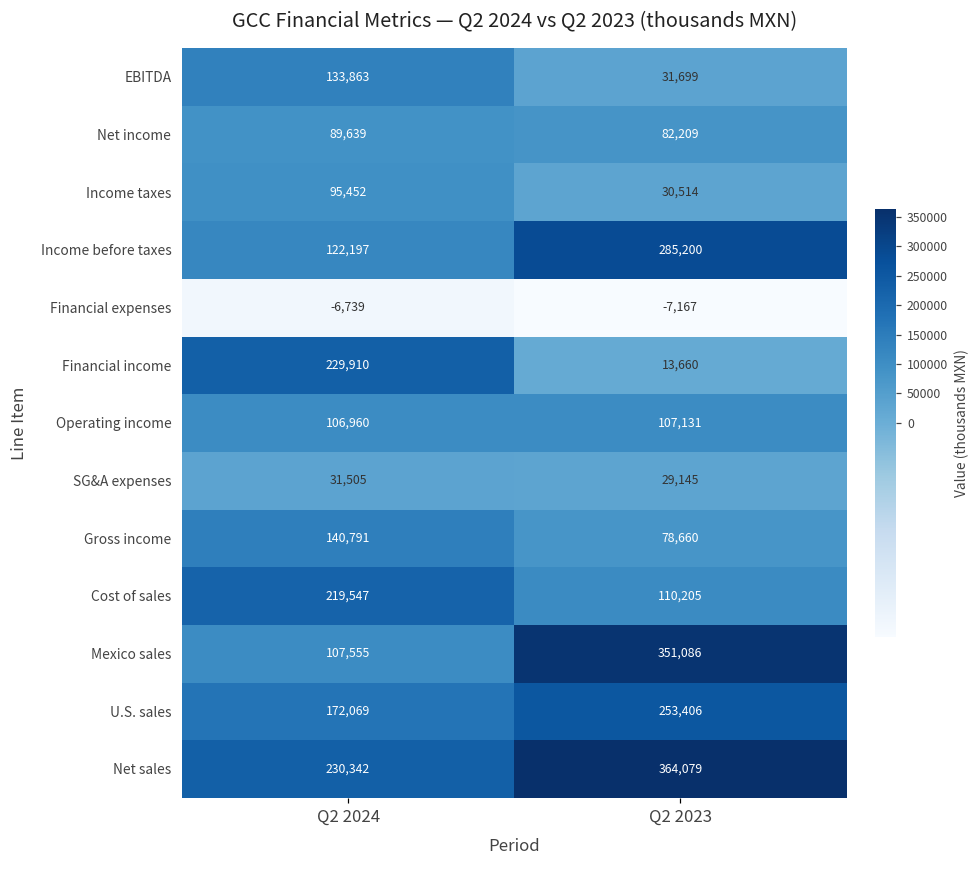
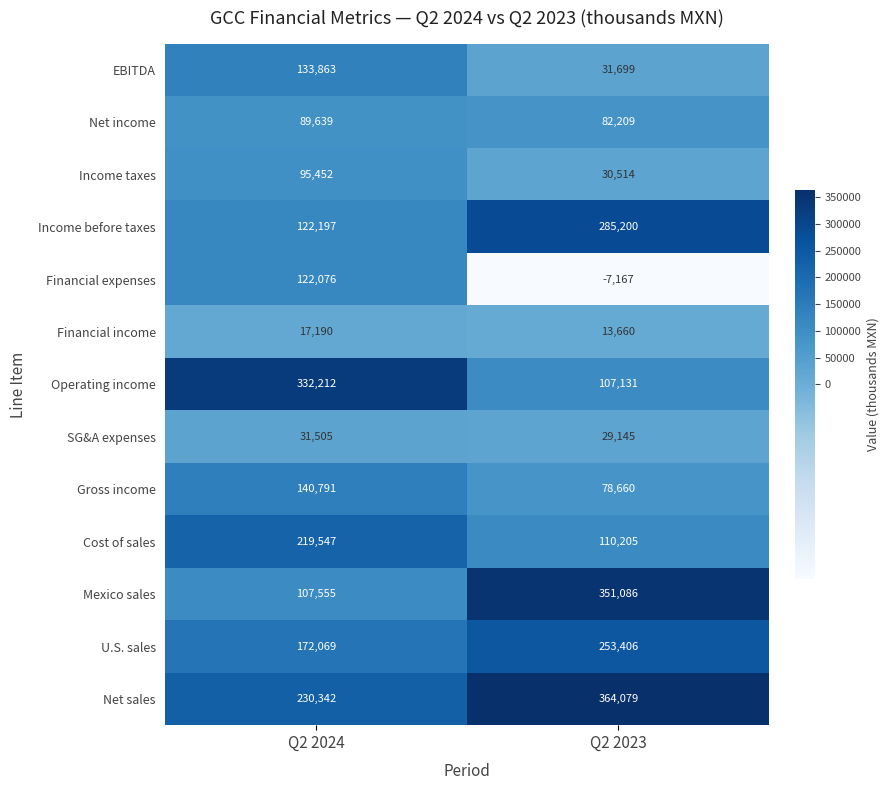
Financial expenses, Q2 2024: -6,739 -> 122,076
Financial income, Q2 2024: 229,910 -> 17,190
Operating income, Q2 2024: 106,960 -> 332,212
